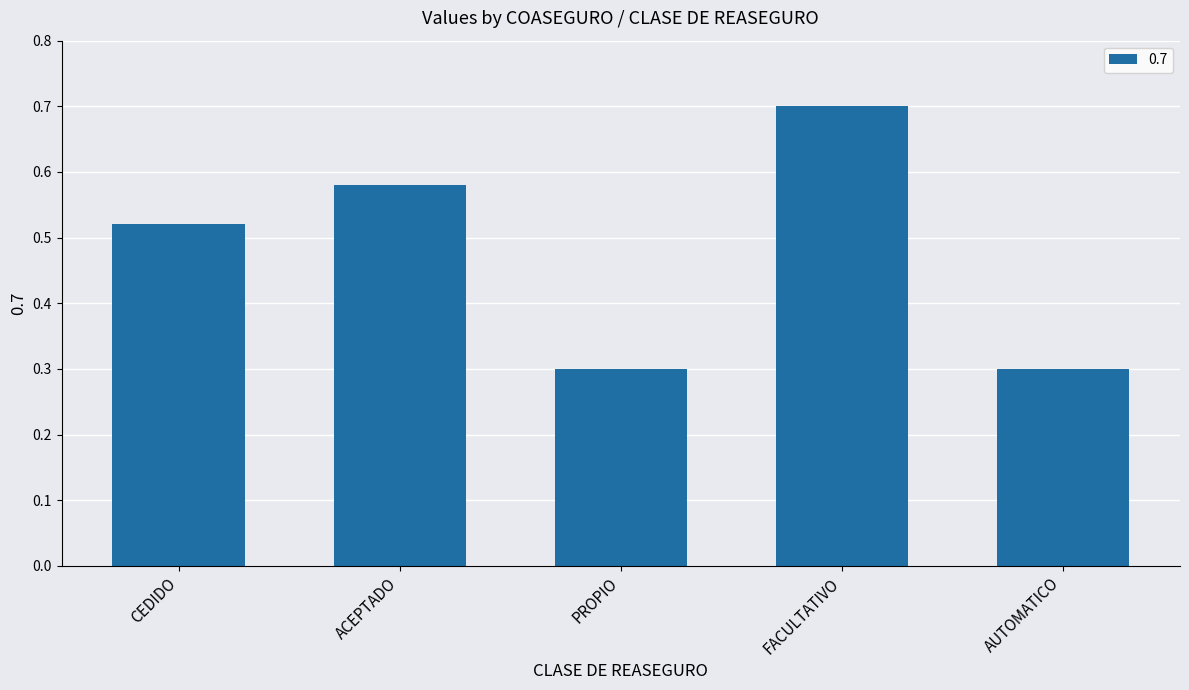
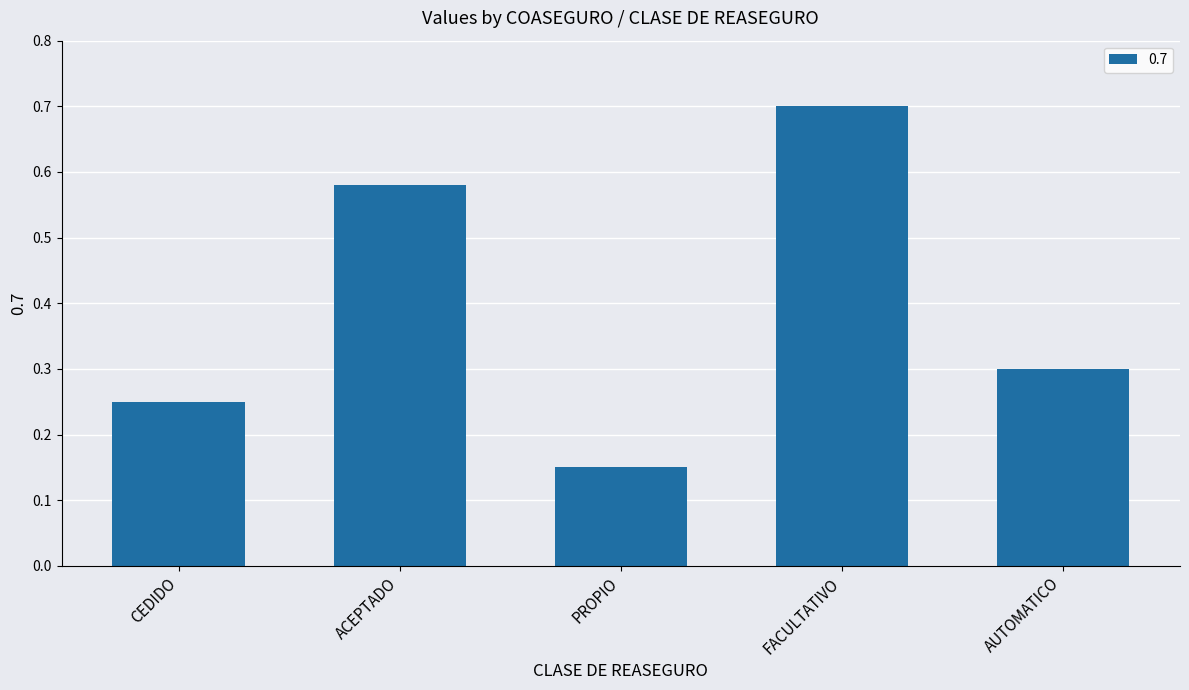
CEDIDO: 0.52 -> 0.25
PROPIO: 0.30 -> 0.15
